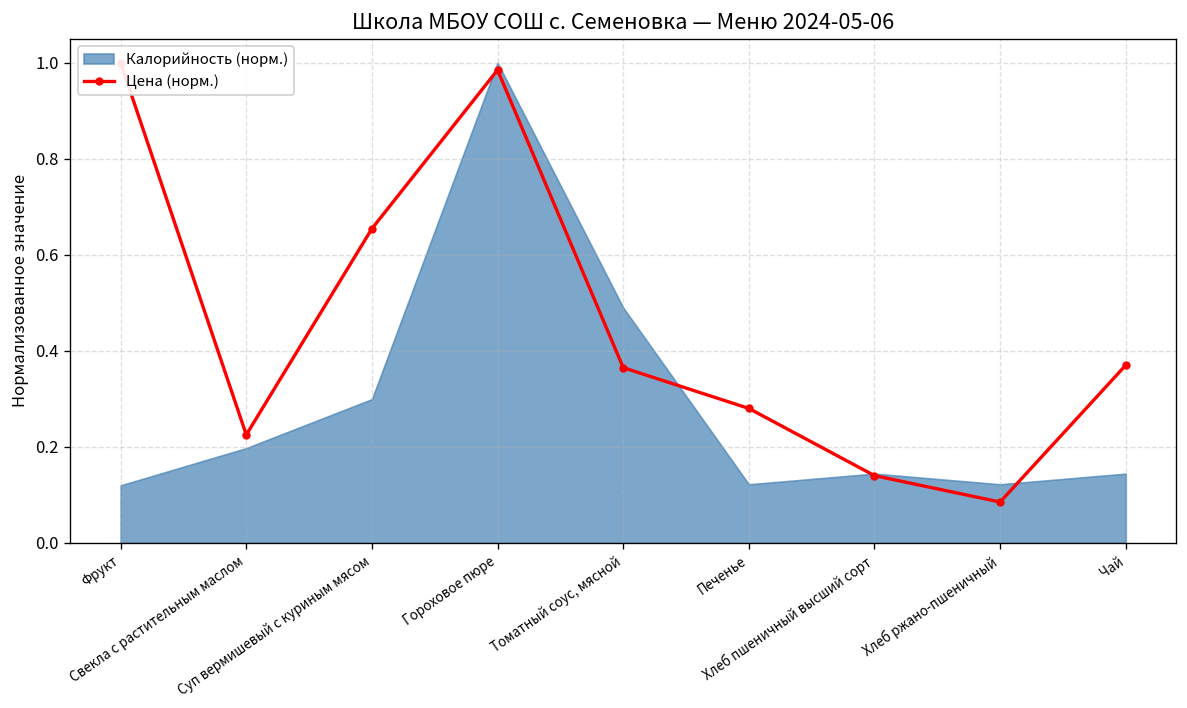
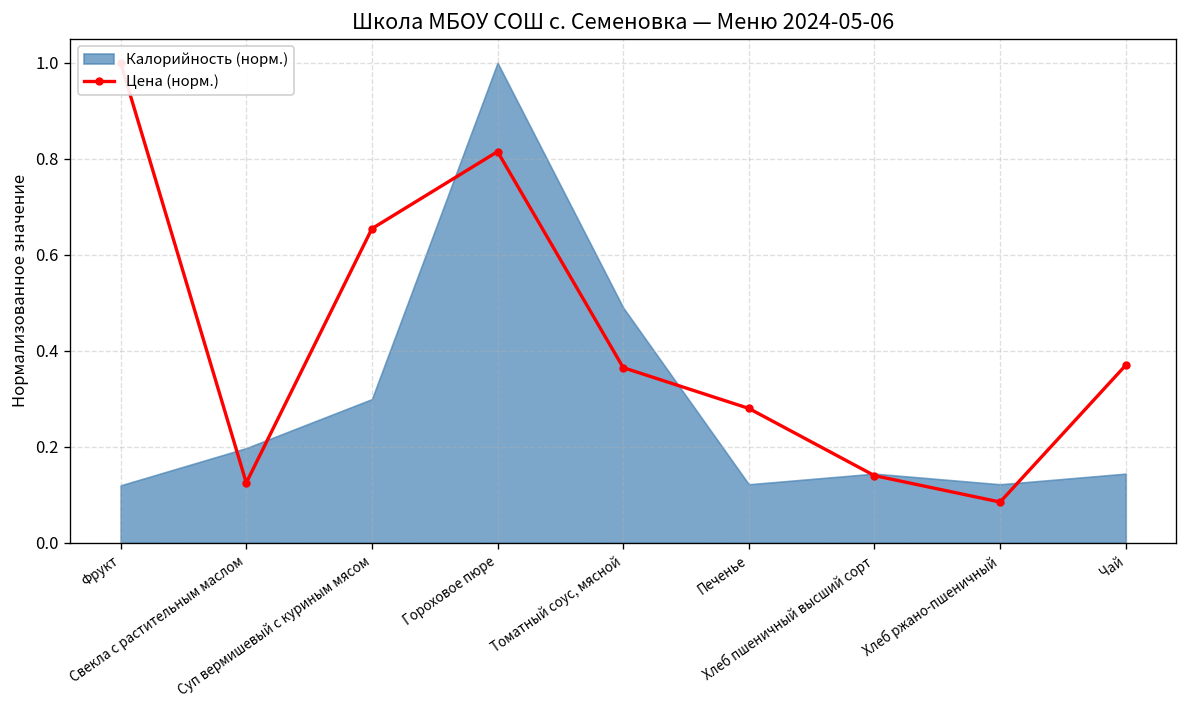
Цена (норм.), Свекла с растительным маслом: 0.23 -> 0.13
Цена (норм.), Гороховое пюре: 0.99 -> 0.82
